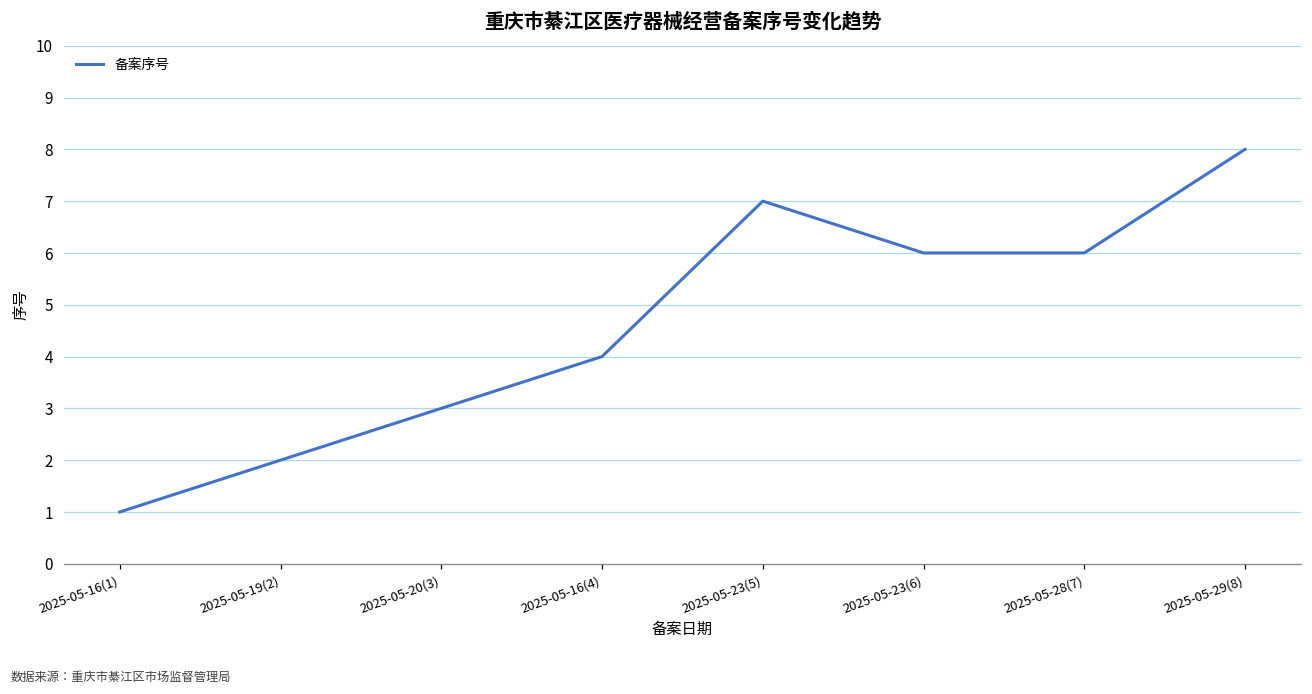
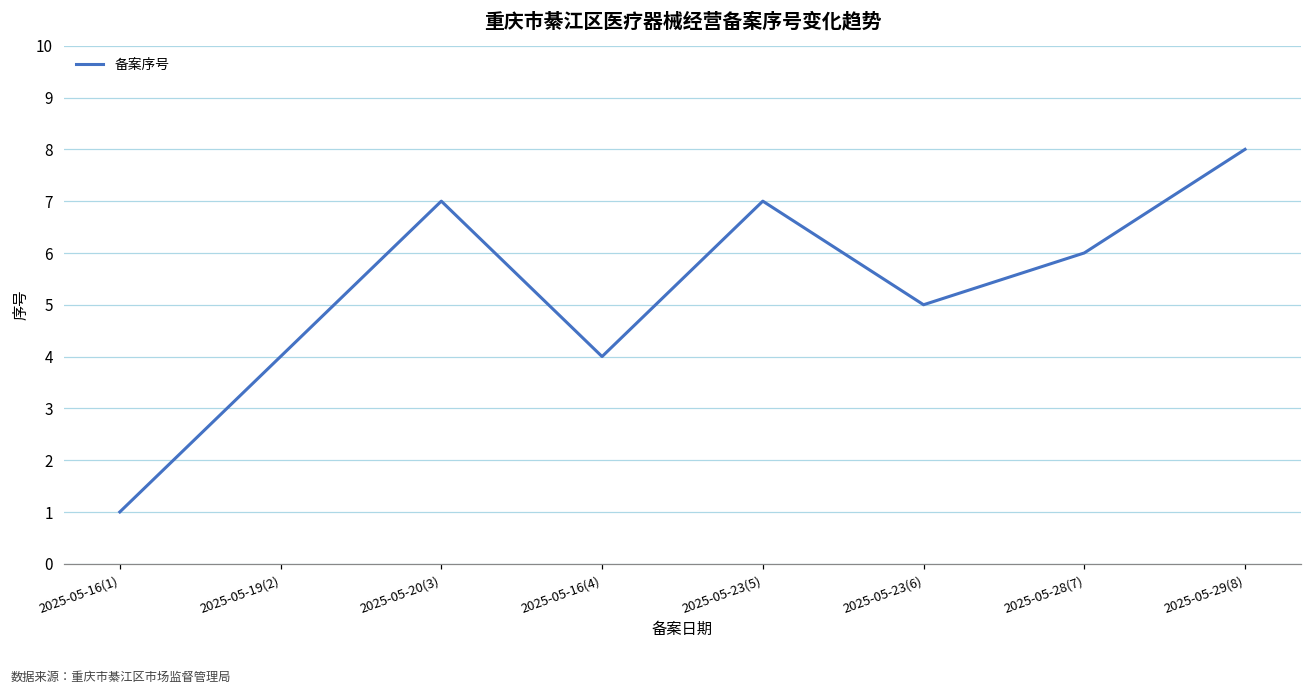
2025-05-19(2): 2 -> 4
2025-05-20(3): 3 -> 7
2025-05-23(6): 6 -> 5
